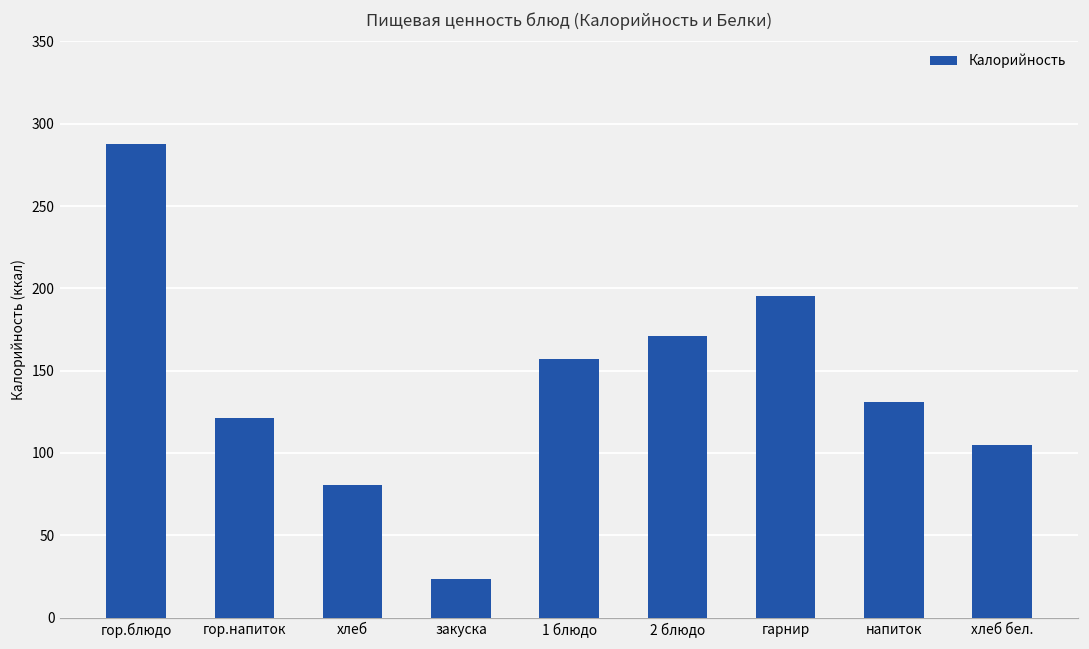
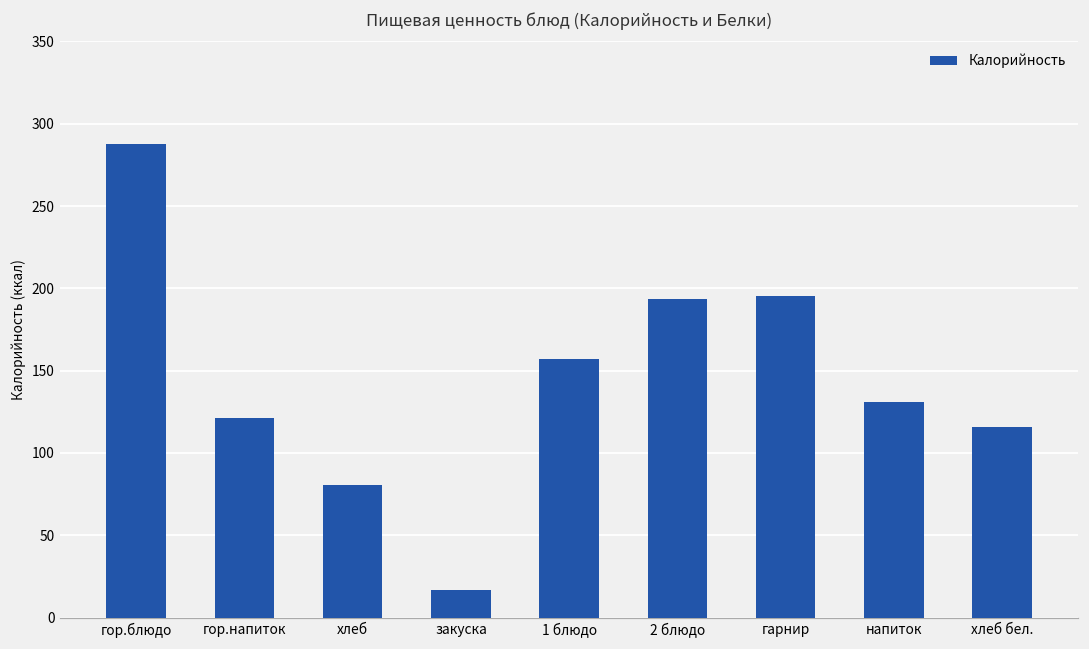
закуска: 23 -> 17
2 блюдо: 171 -> 194
хлеб бел.: 105 -> 116
